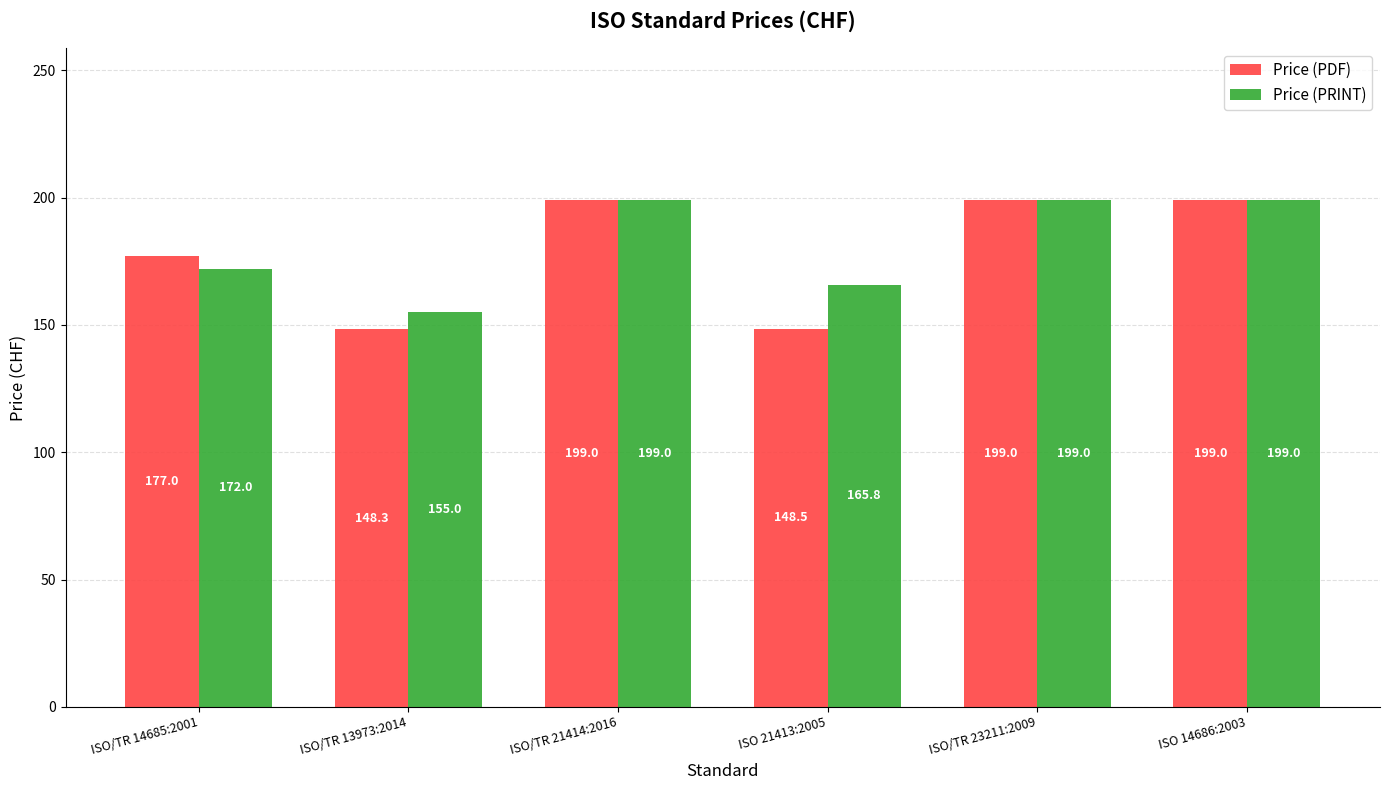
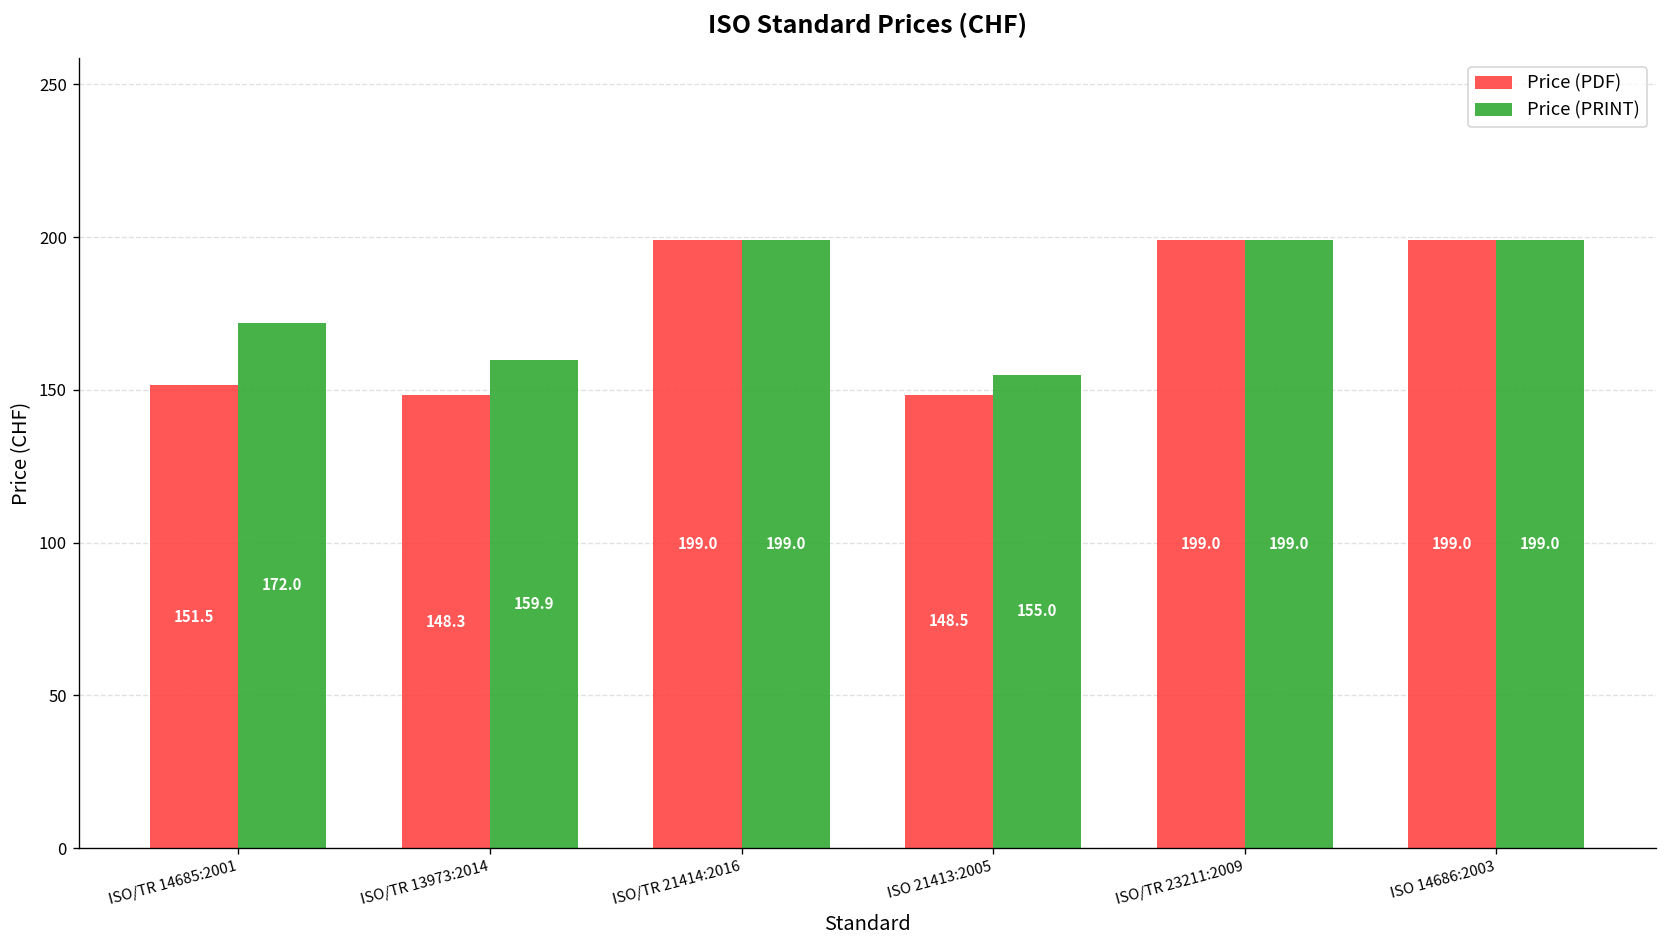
Price (PDF), ISO/TR 14685:2001: 177.0 -> 151.5
Price (PRINT), ISO/TR 13973:2014: 155.0 -> 159.9
Price (PRINT), ISO 21413:2005: 165.8 -> 155.0
